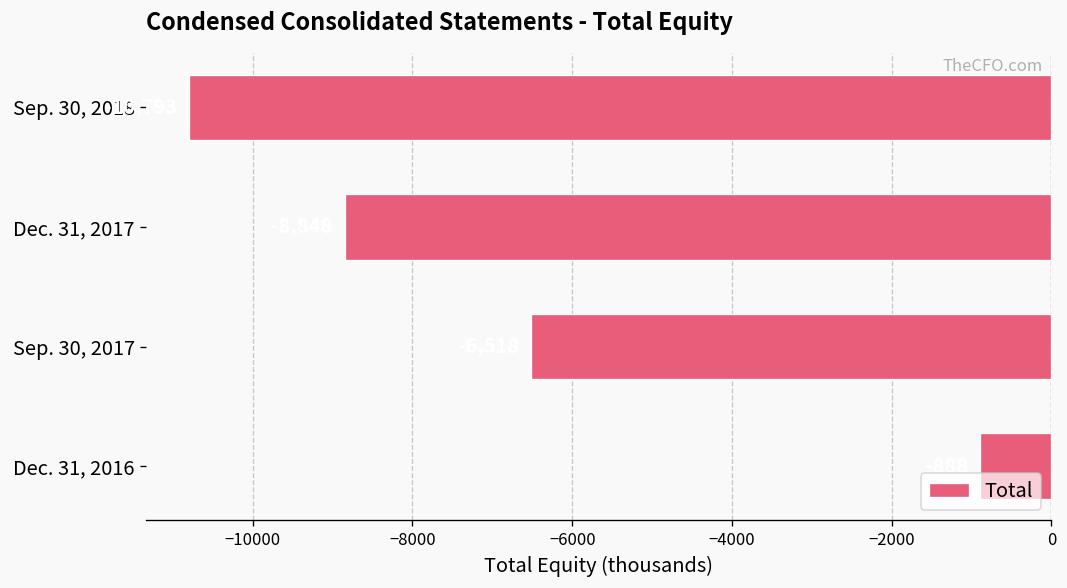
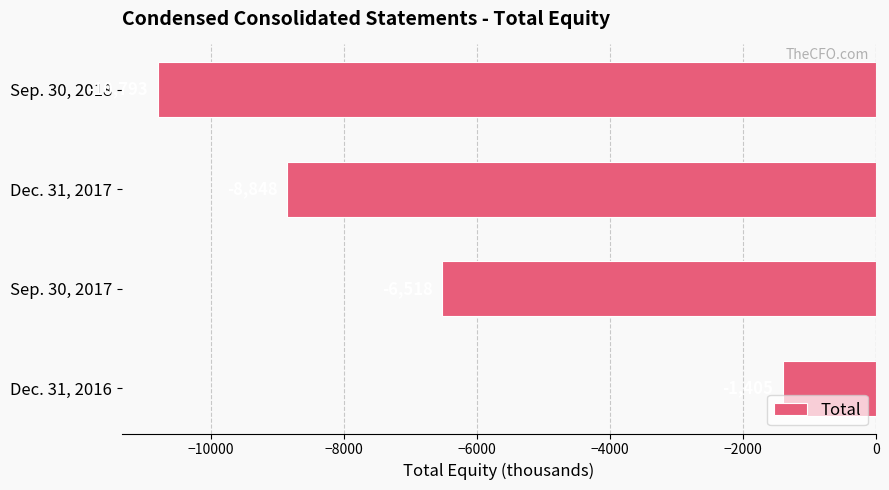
Dec. 31, 2016: -900 -> -1400
